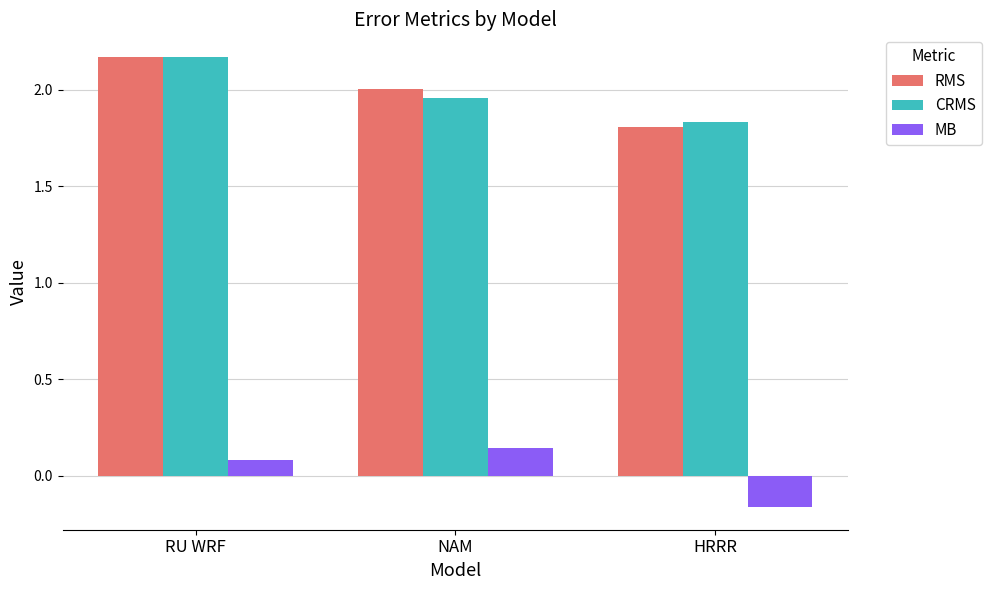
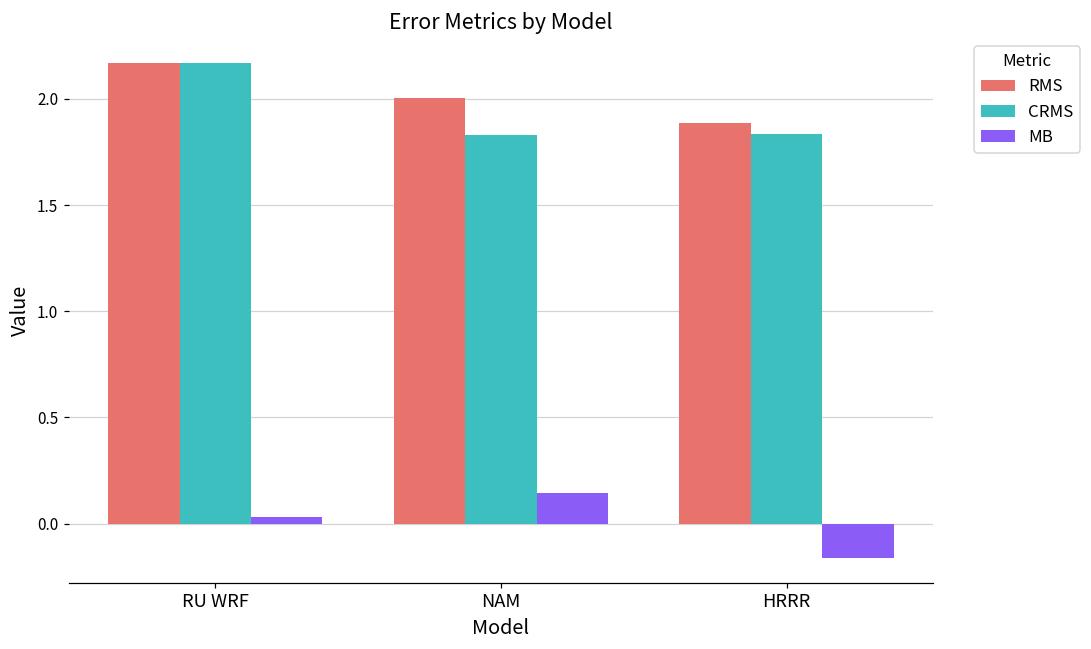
MB, RU WRF: 0.08 -> 0.03
CRMS, NAM: 1.96 -> 1.83
RMS, HRRR: 1.81 -> 1.89
